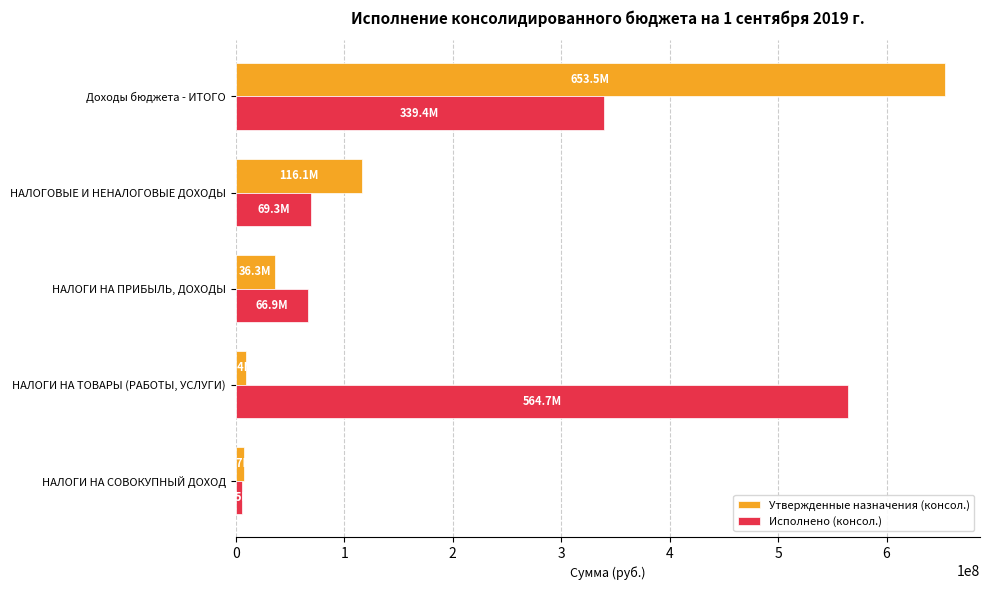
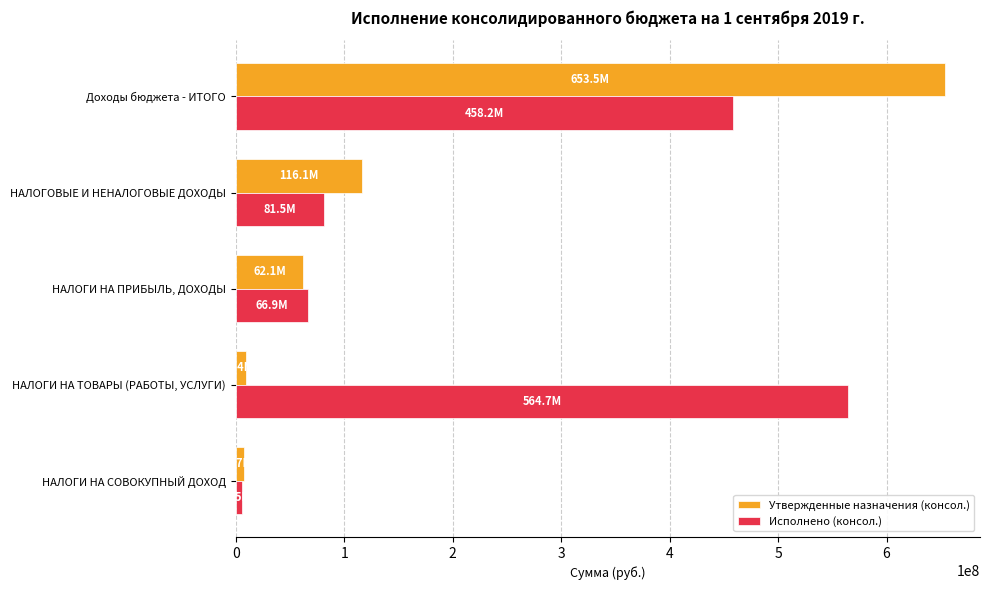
Исполнено (консол.), Доходы бюджета - ИТОГО: 339.4M -> 458.2M
Исполнено (консол.), НАЛОГОВЫЕ И НЕНАЛОГОВЫЕ ДОХОДЫ: 69.3M -> 81.5M
Утвержденные назначения (консол.), НАЛОГИ НА ПРИБЫЛЬ, ДОХОДЫ: 36.3M -> 62.1M
